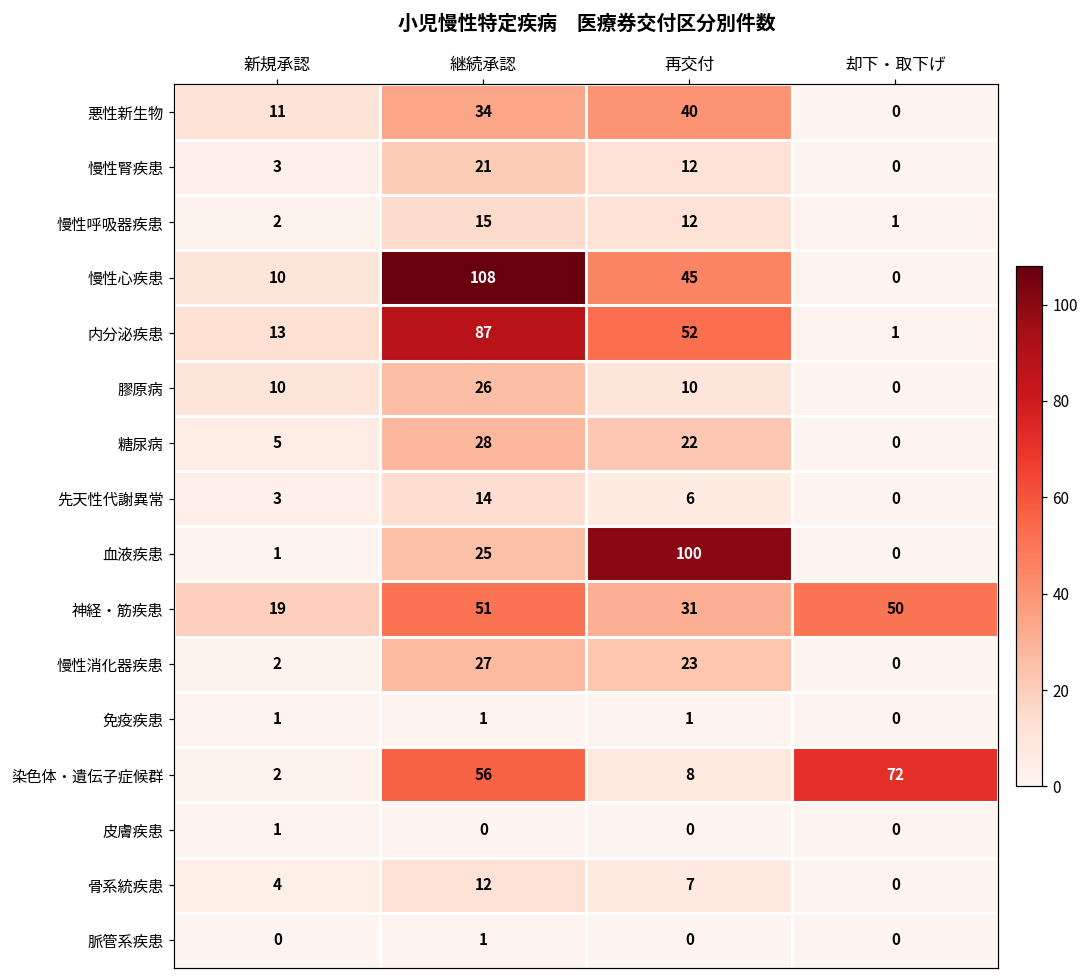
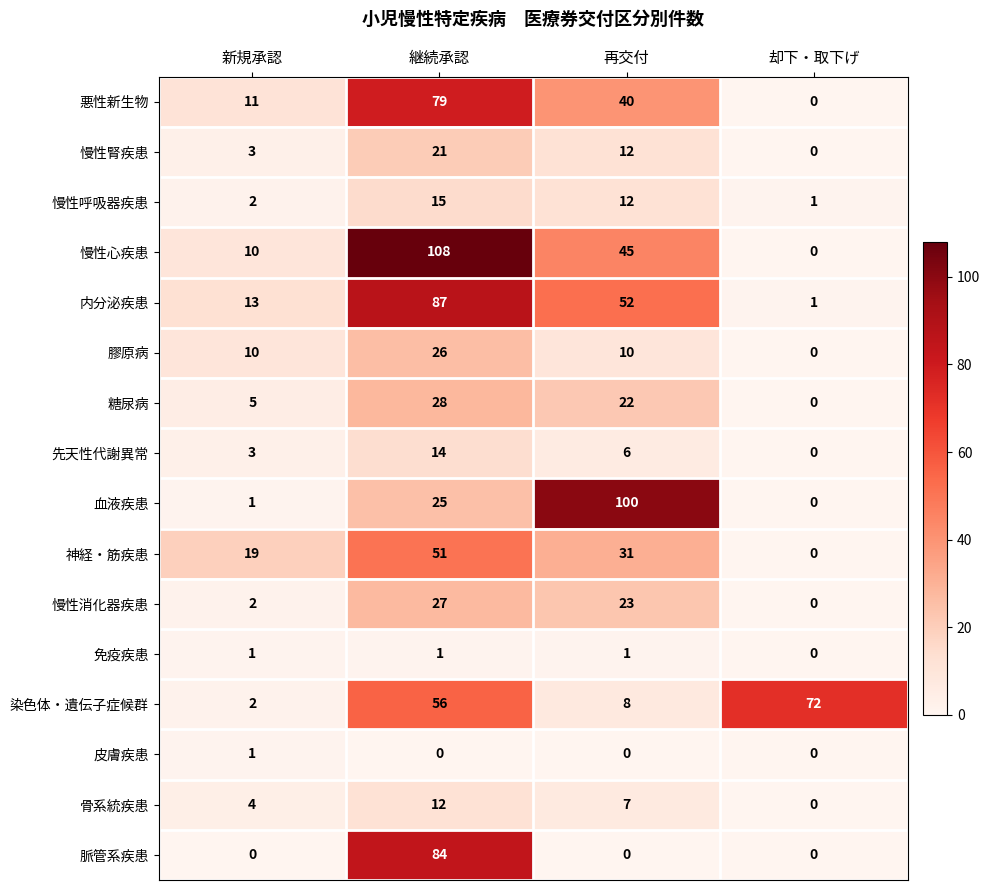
悪性新生物, 継続承認: 34 -> 79
神経・筋疾患, 却下・取下げ: 50 -> 0
脈管系疾患, 継続承認: 1 -> 84
